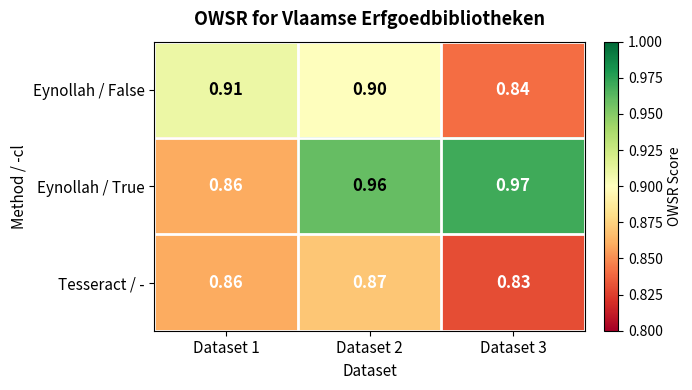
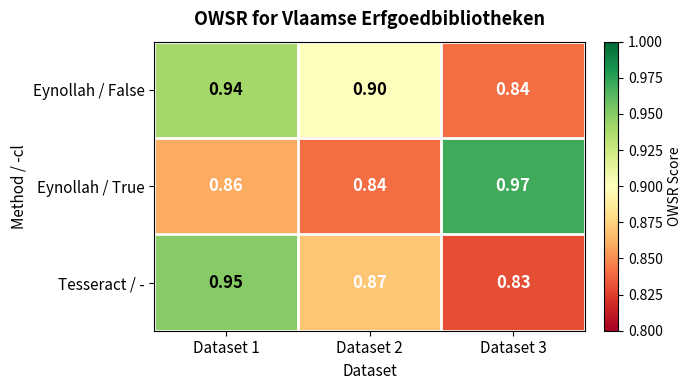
Eynollah / False, Dataset 1: 0.91 -> 0.94
Eynollah / True, Dataset 2: 0.96 -> 0.84
Tesseract / -, Dataset 1: 0.86 -> 0.95
